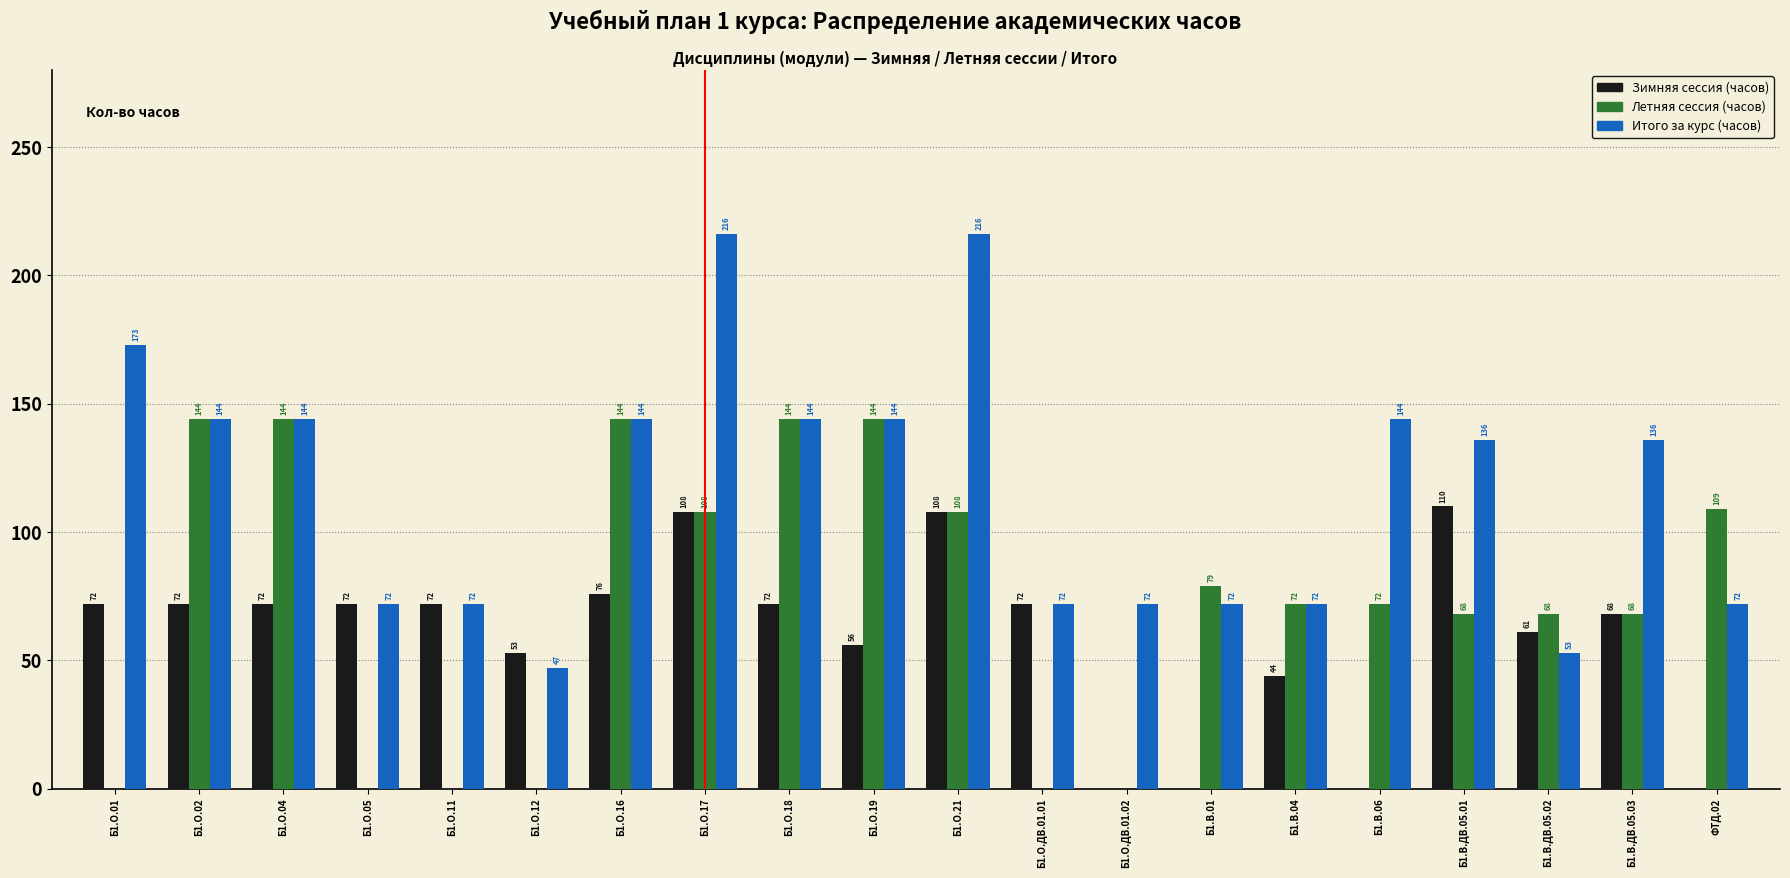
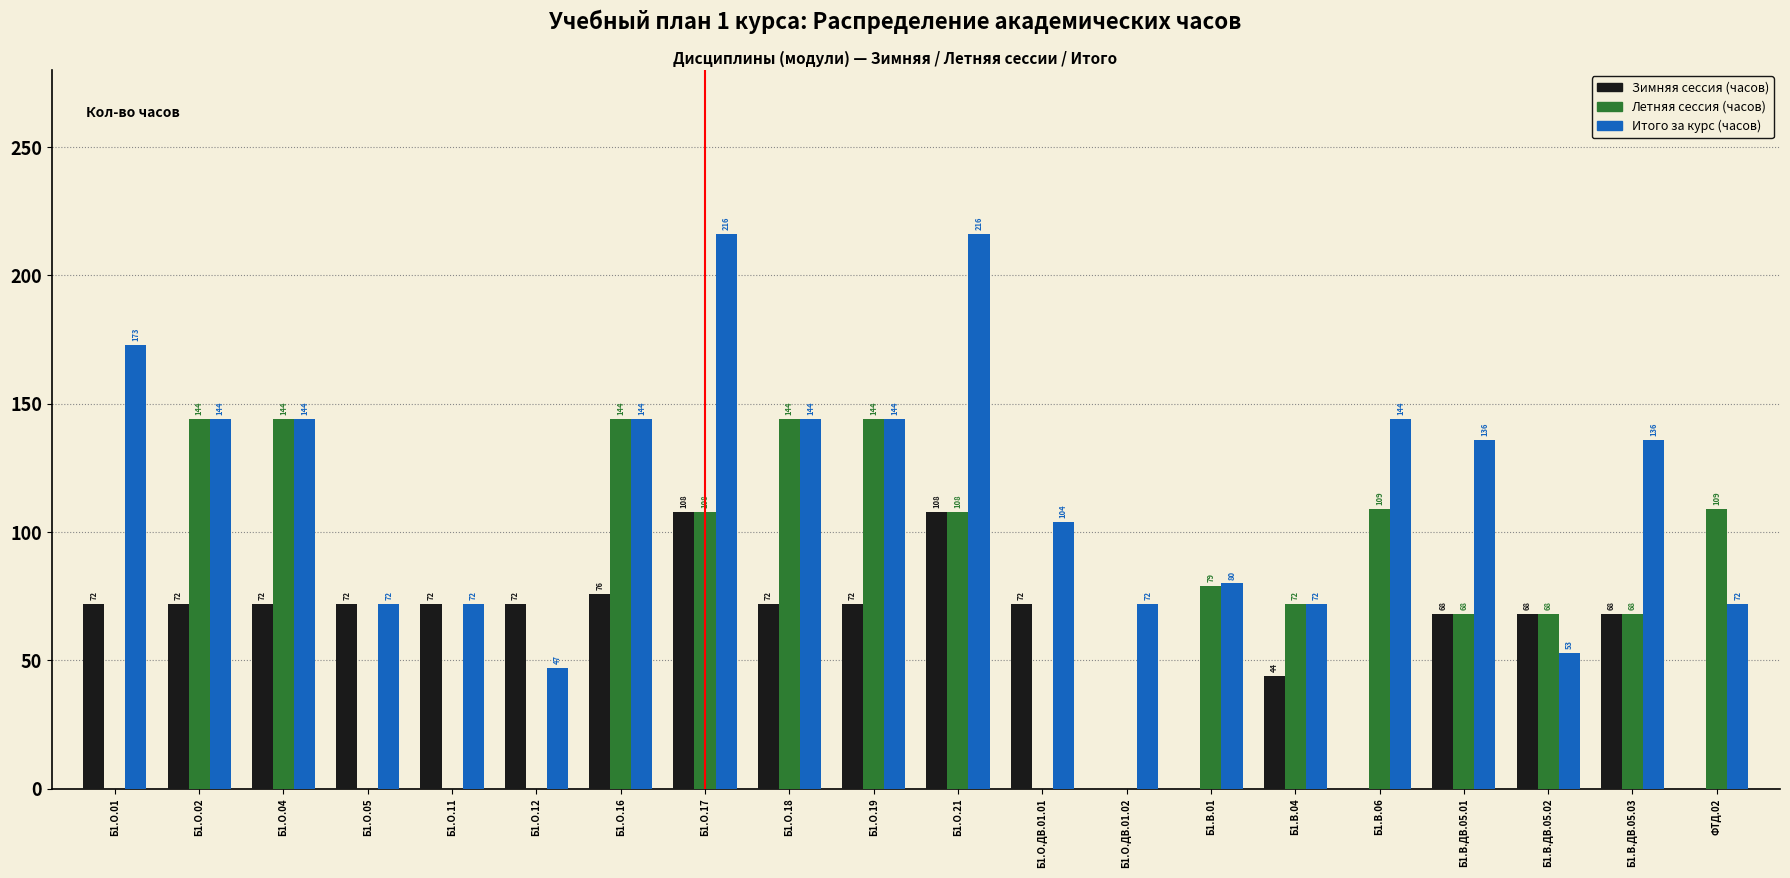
Зимняя сессия (часов), Б1.О.12: 53 -> 72
Зимняя сессия (часов), Б1.О.19: 56 -> 72
Итого за курс (часов), Б1.О.ДВ.01.01: 72 -> 104
Итого за курс (часов), Б1.В.01: 72 -> 80
Летняя сессия (часов), Б1.В.06: 72 -> 109
Зимняя сессия (часов), Б1.В.ДВ.05.01: 110 -> 68
Зимняя сессия (часов), Б1.В.ДВ.05.02: 61 -> 68
